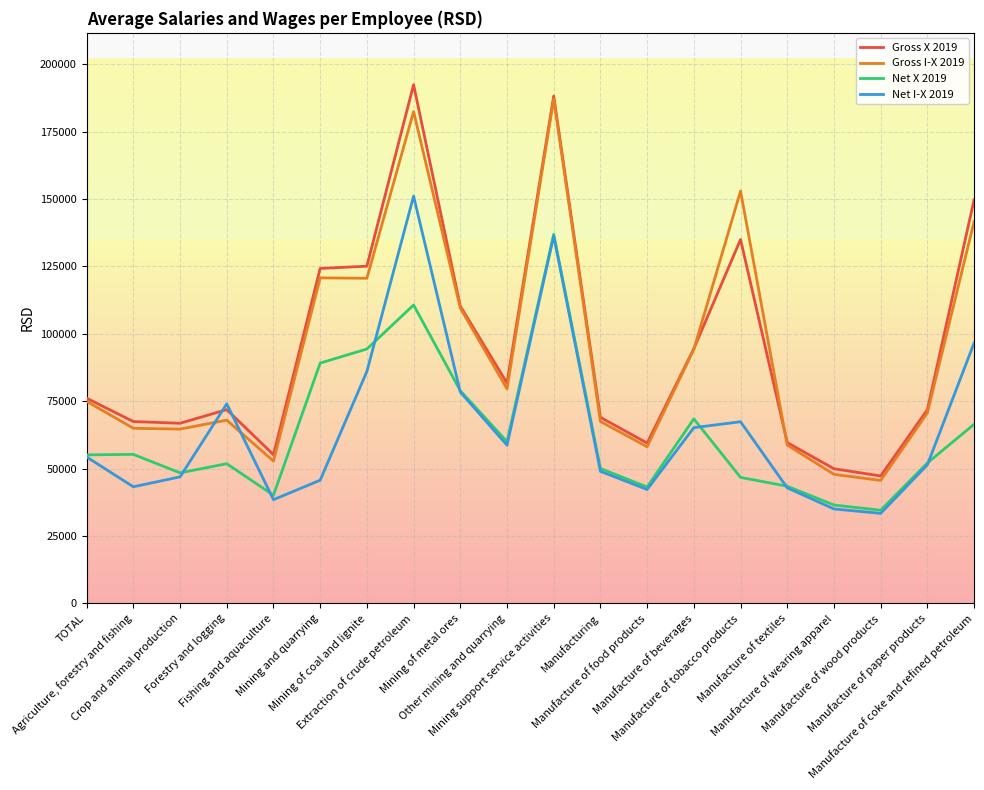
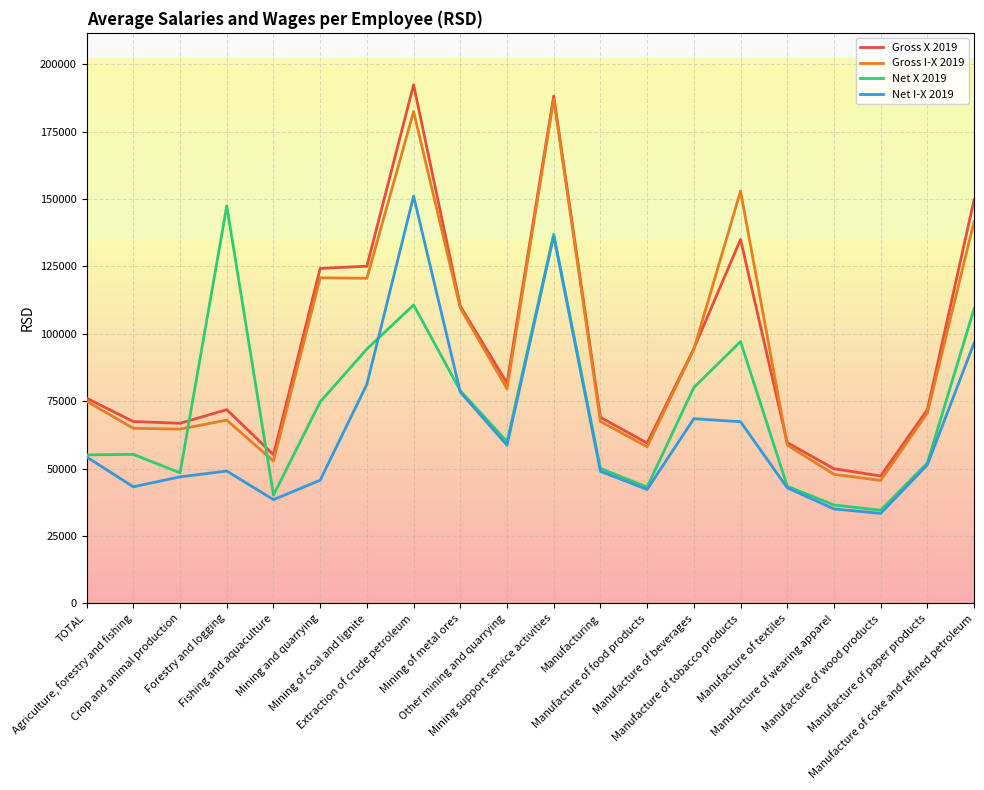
Net X 2019, Forestry and logging: 52000 -> 147000
Net I-X 2019, Forestry and logging: 74000 -> 49000
Net X 2019, Mining and quarrying: 89000 -> 75000
Net I-X 2019, Mining of coal and lignite: 86000 -> 81000
Net X 2019, Manufacture of beverages: 68000 -> 80000
Net I-X 2019, Manufacture of beverages: 65000 -> 68000
Net X 2019, Manufacture of tobacco products: 47000 -> 97000
Net X 2019, Manufacture of coke and refined petroleum: 66000 -> 109000
